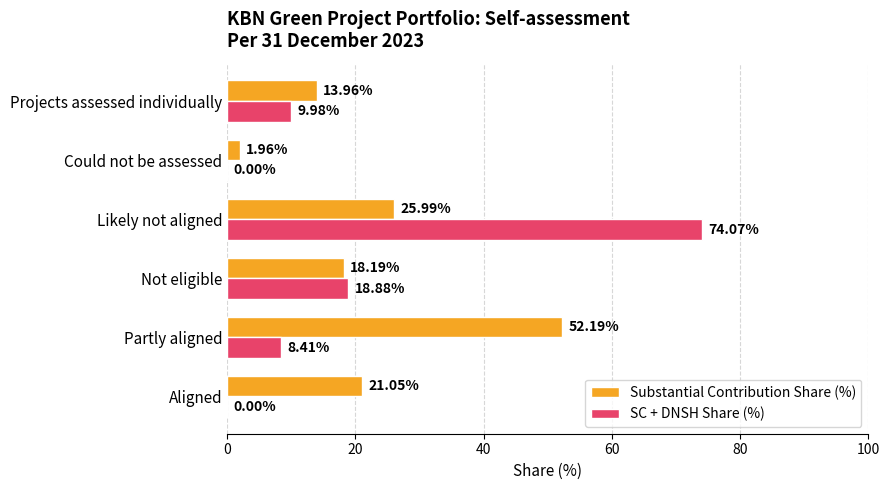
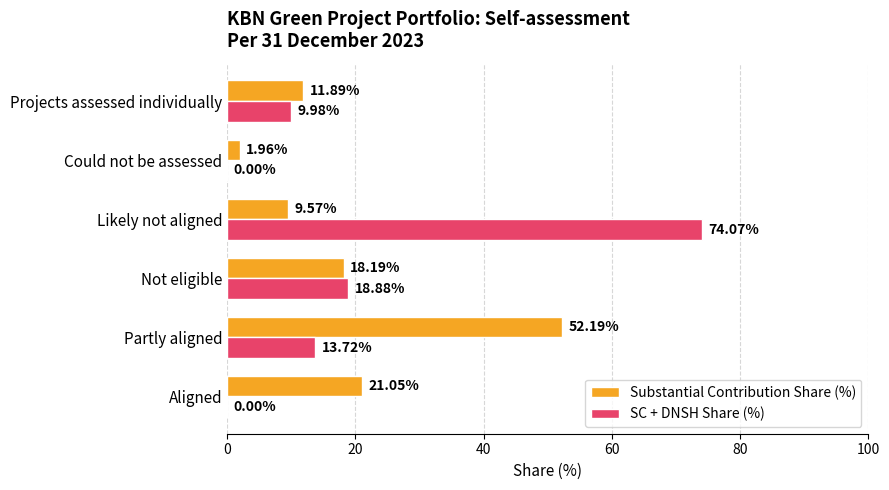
Substantial Contribution Share (%), Projects assessed individually: 13.96% -> 11.89%
Substantial Contribution Share (%), Likely not aligned: 25.99% -> 9.57%
SC + DNSH Share (%), Partly aligned: 8.41% -> 13.72%
